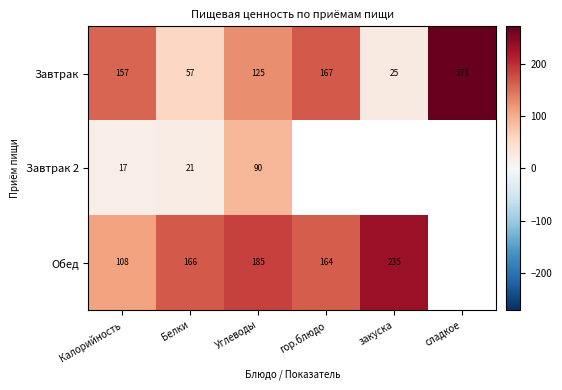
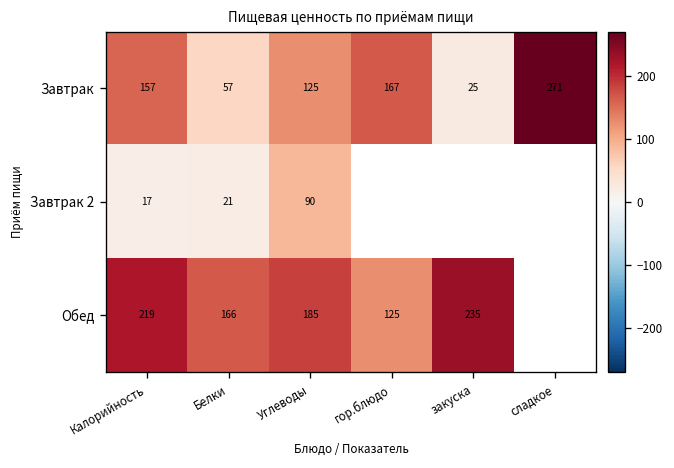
Обед, Калорийность: 108 -> 219
Обед, гор.блюдо: 164 -> 125
